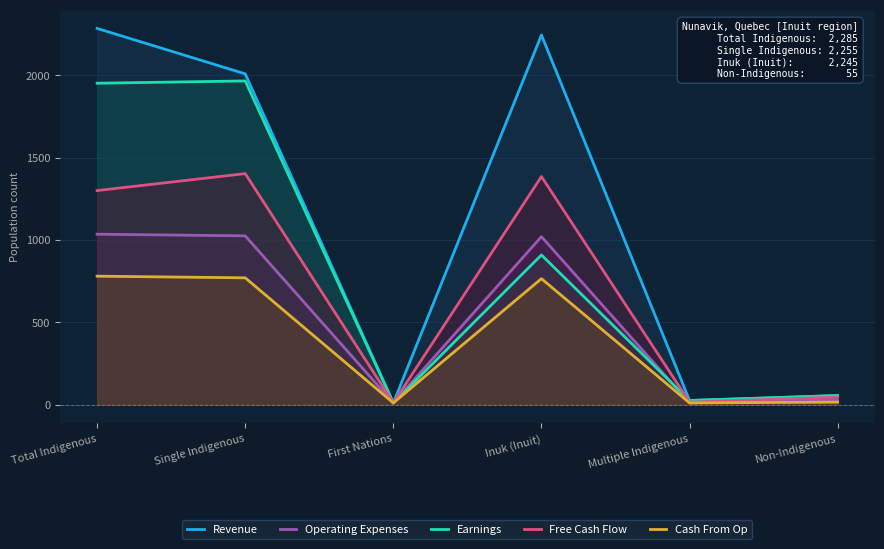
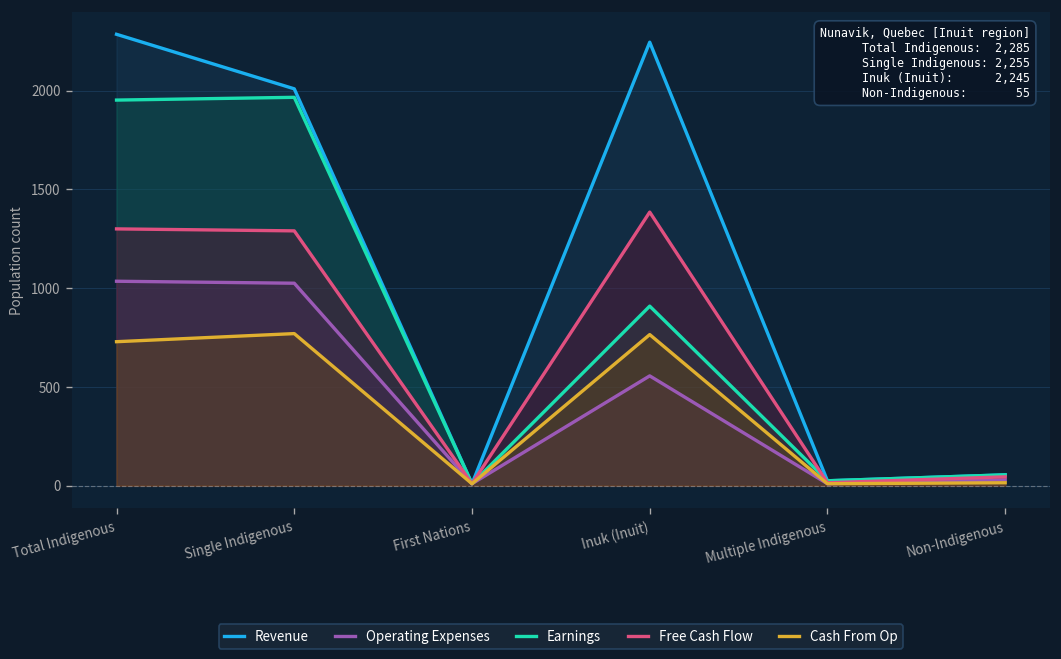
Cash From Op, Total Indigenous: 780 -> 730
Free Cash Flow, Single Indigenous: 1400 -> 1290
Operating Expenses, Inuk (Inuit): 1020 -> 560
